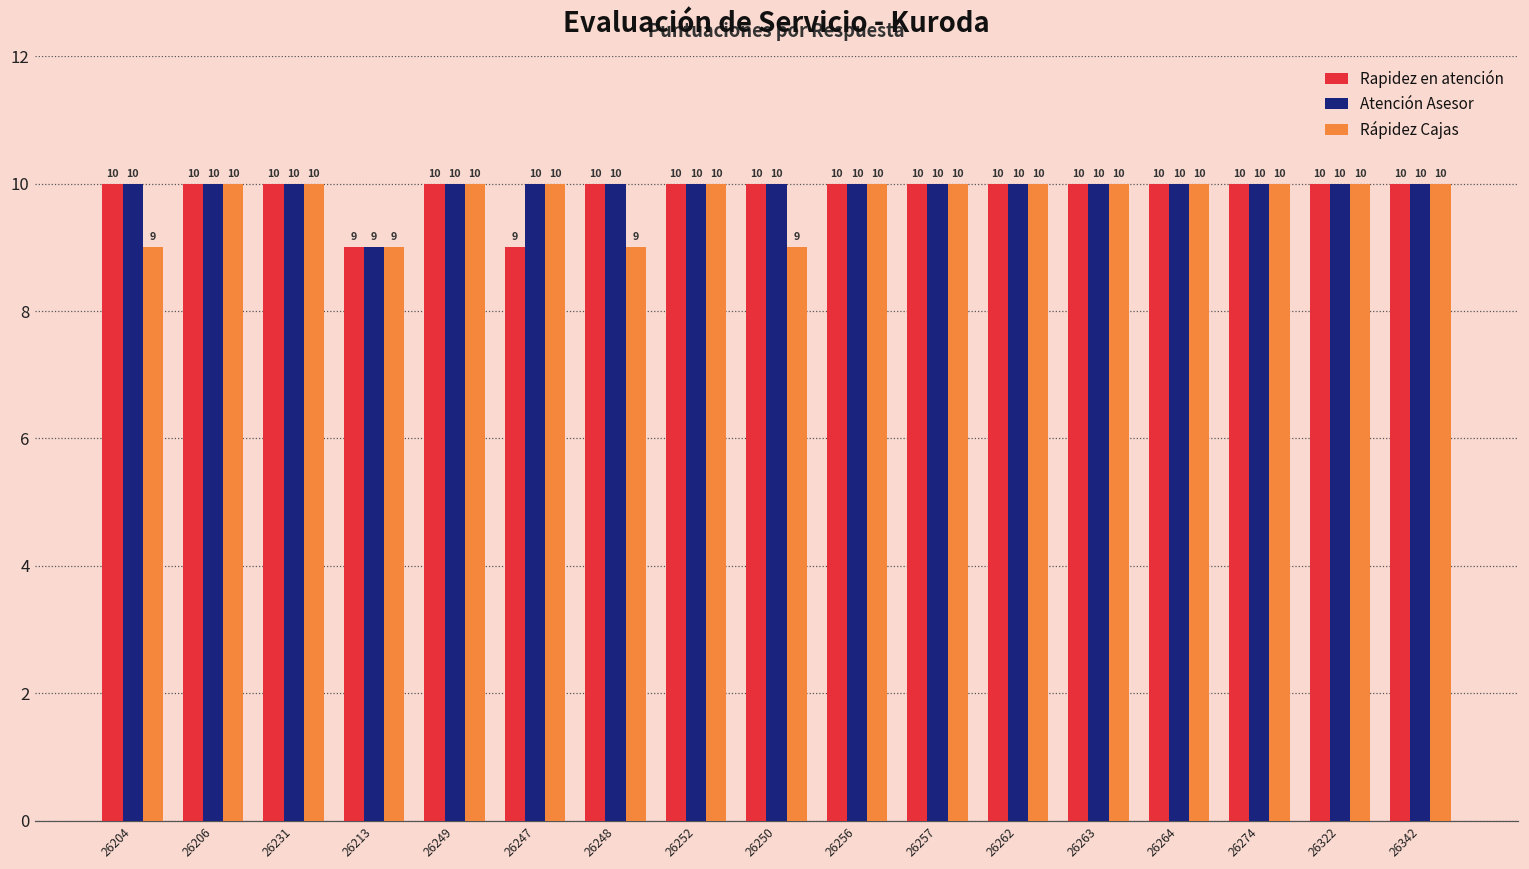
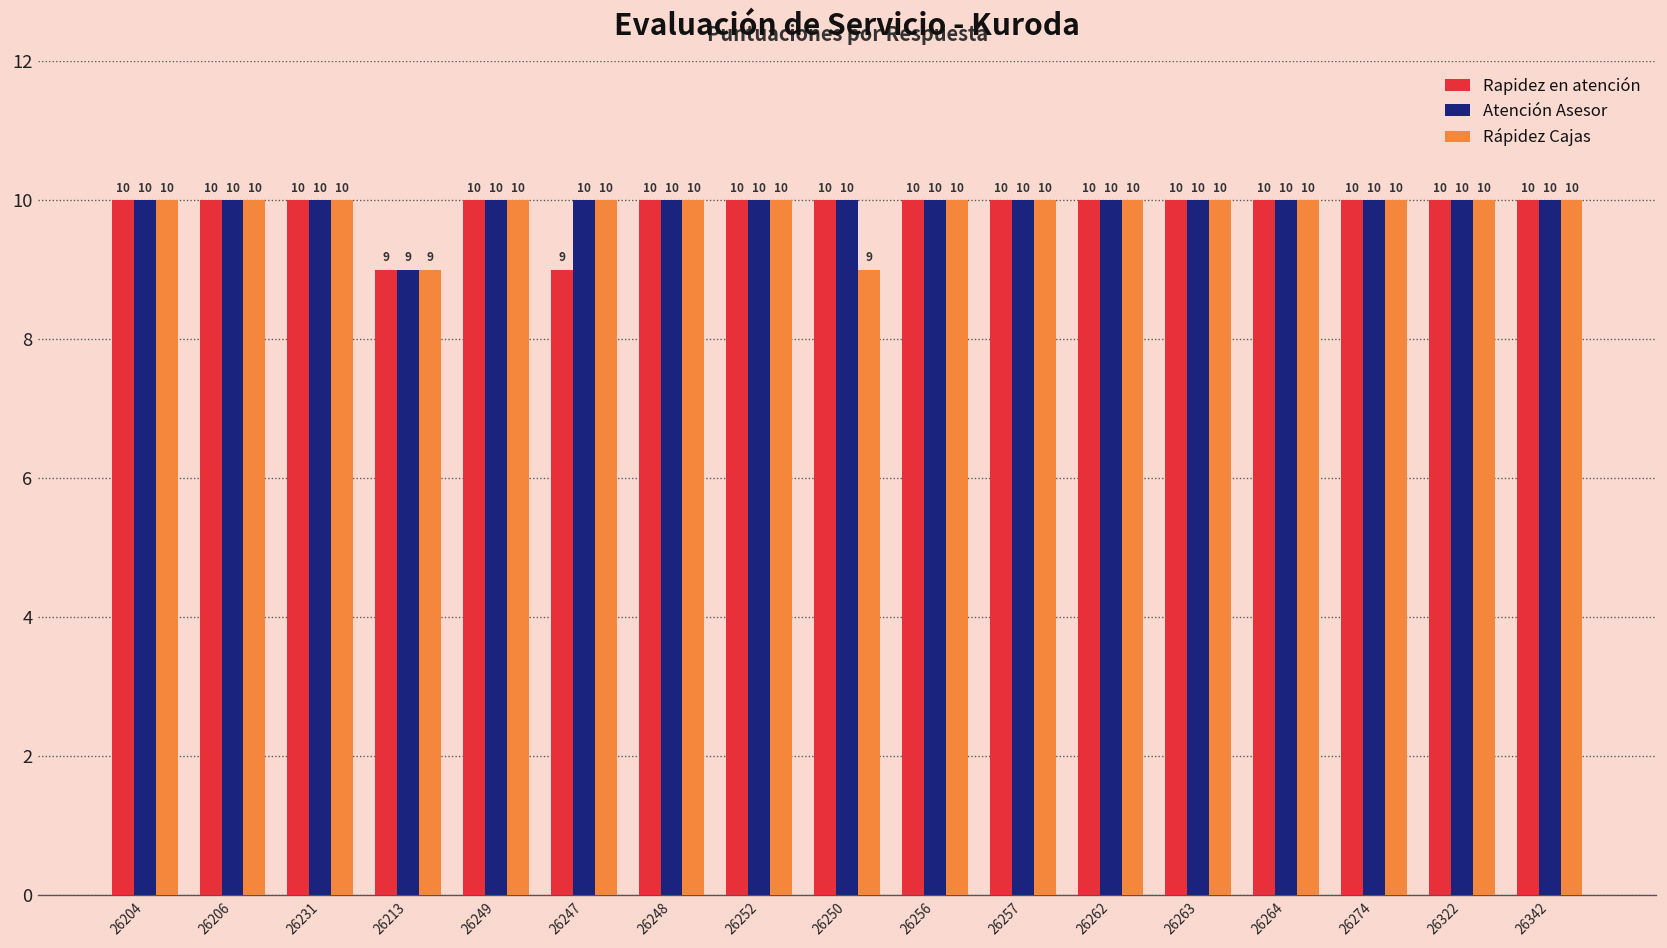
Rápidez Cajas, 26204: 9 -> 10
Rápidez Cajas, 26248: 9 -> 10
